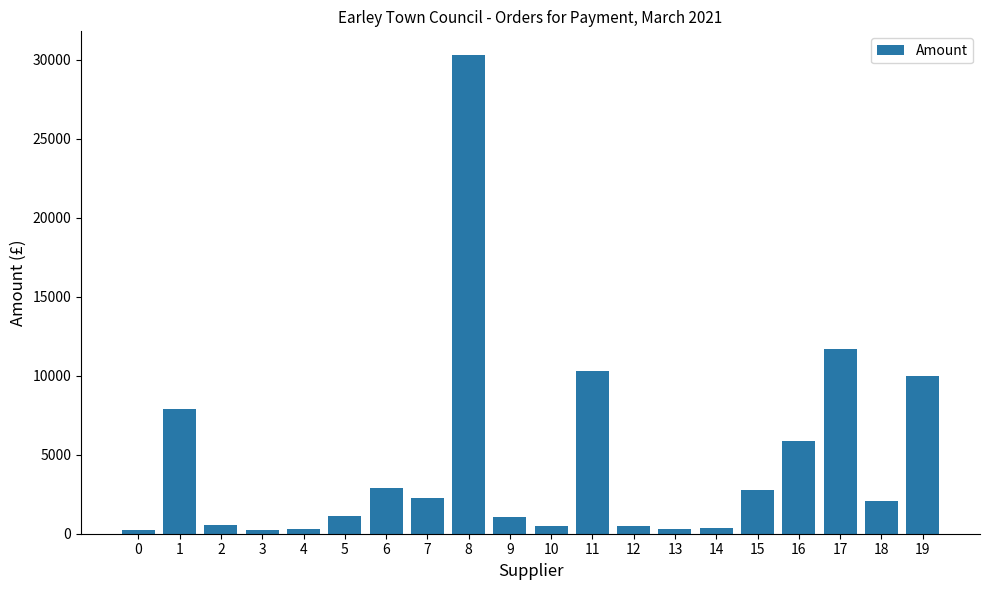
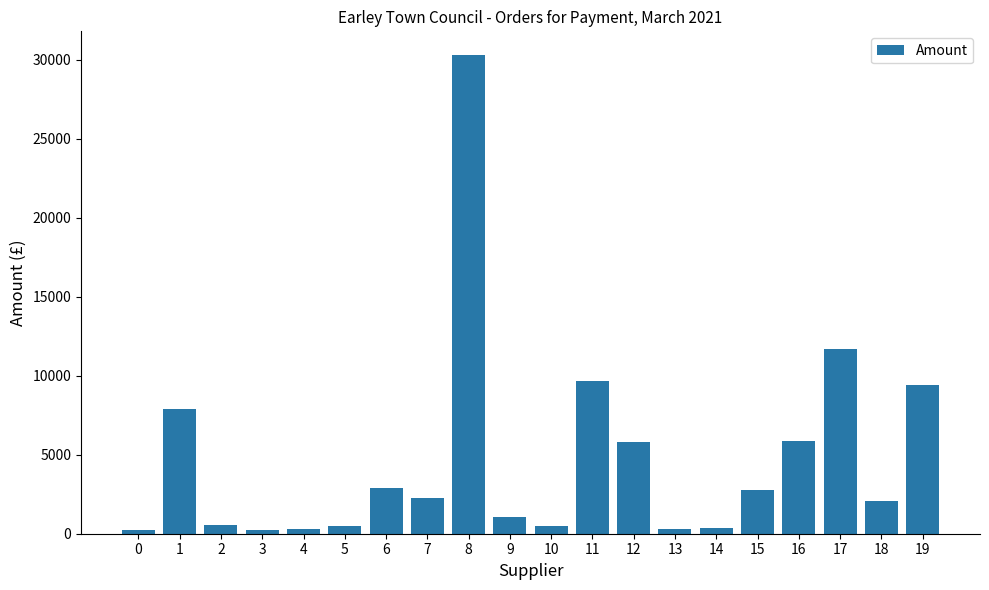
5: 1100 -> 500
11: 10300 -> 9600
12: 500 -> 5800
19: 10000 -> 9400
